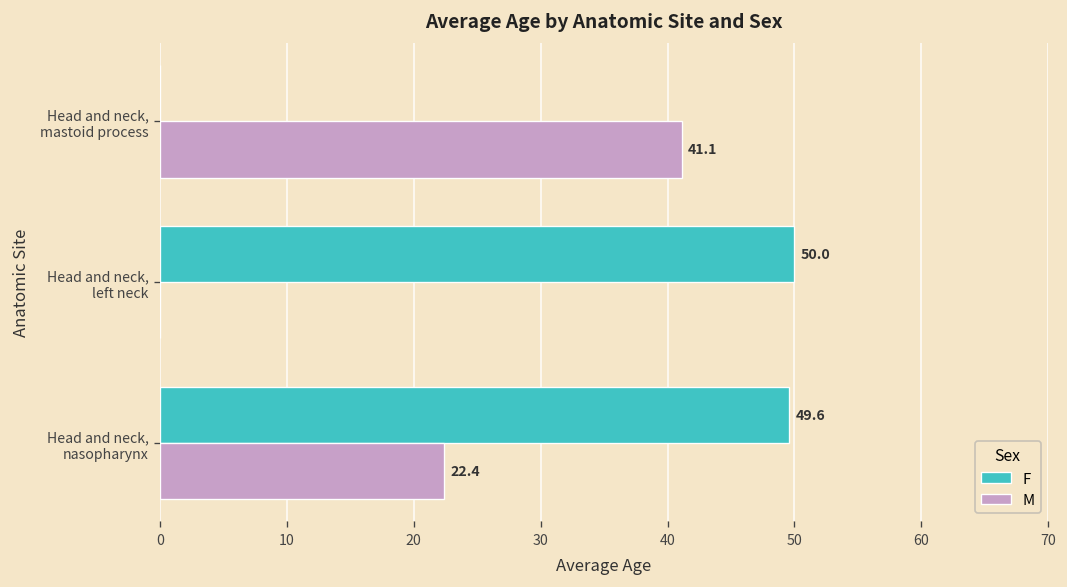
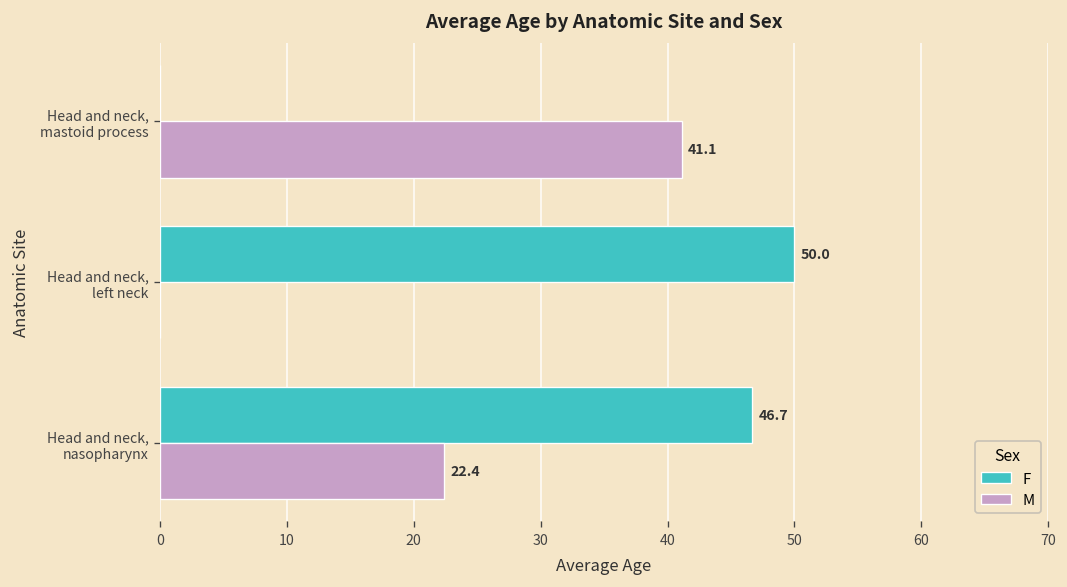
F, Head and neck, nasopharynx: 49.6 -> 46.7
